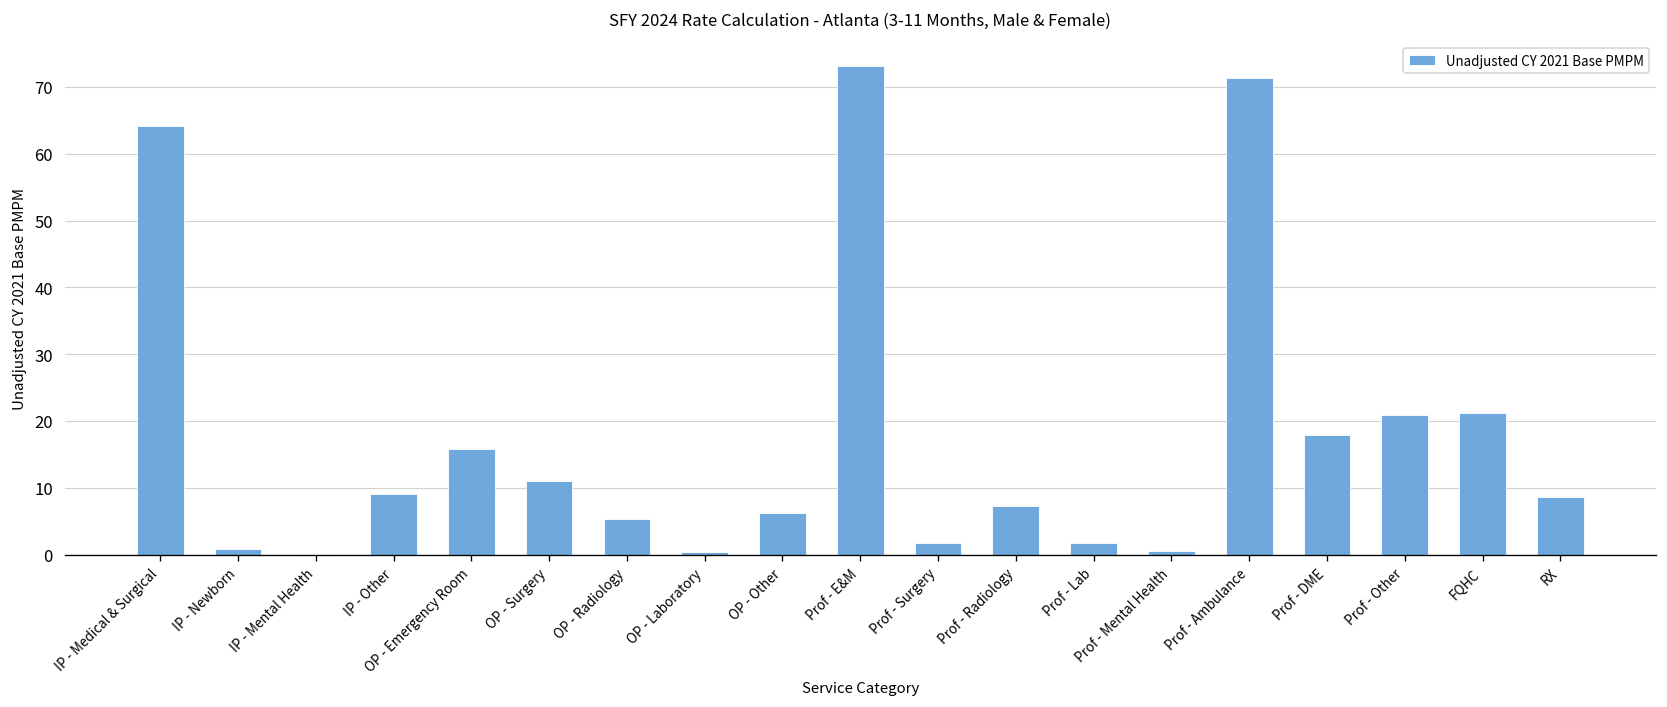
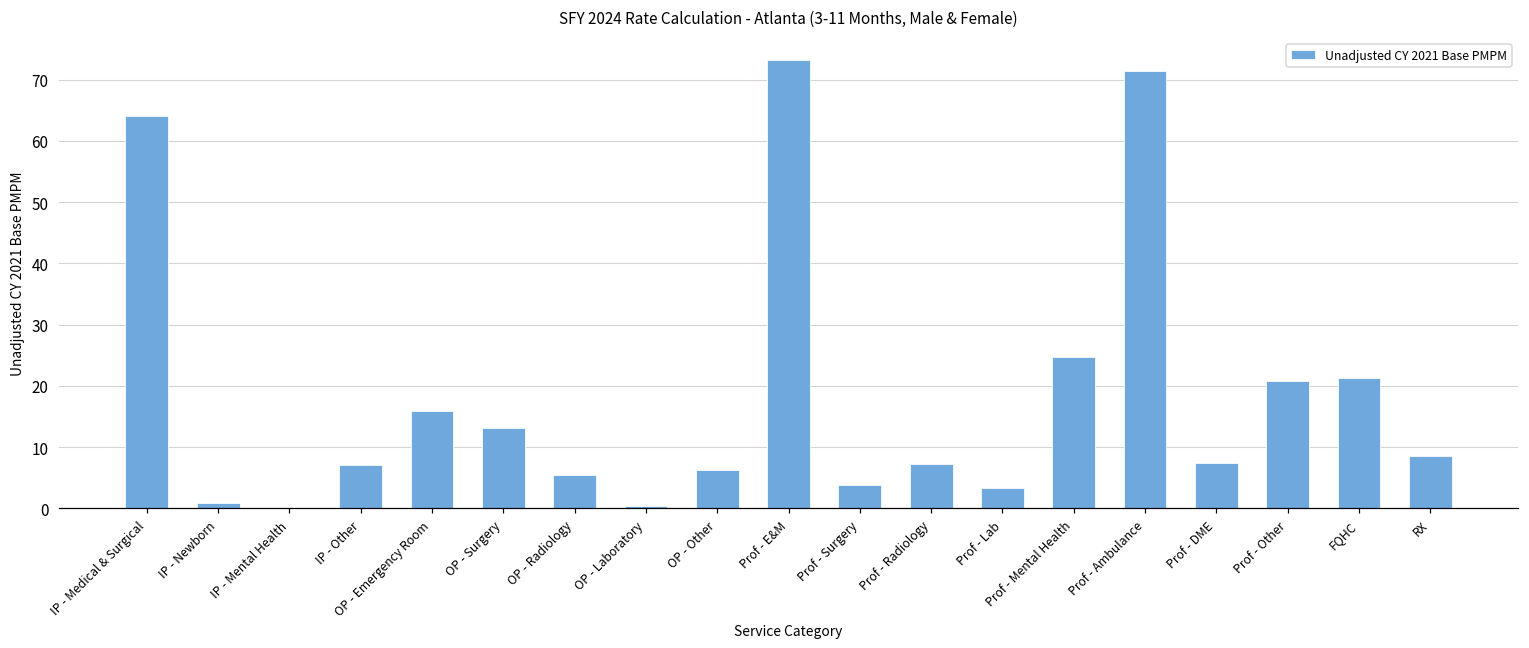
IP - Other: 9 -> 7
OP - Surgery: 11 -> 13
Prof - Surgery: 2 -> 4
Prof - Lab: 2 -> 3
Prof - Mental Health: 0 -> 25
Prof - DME: 18 -> 7
